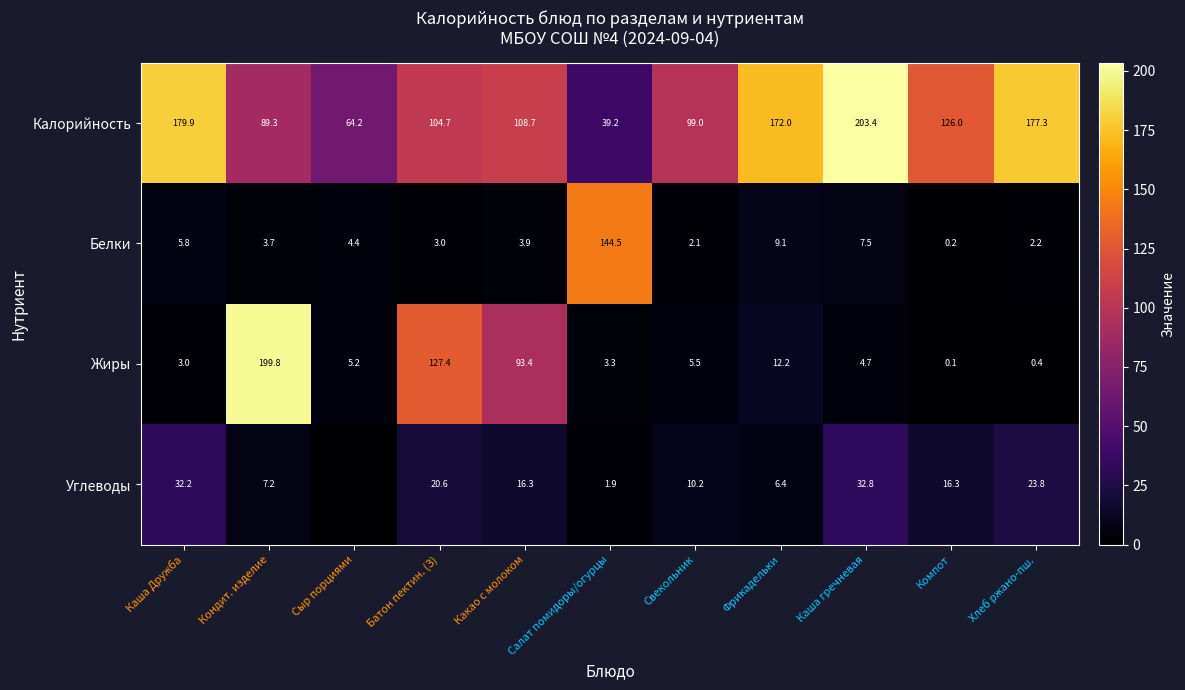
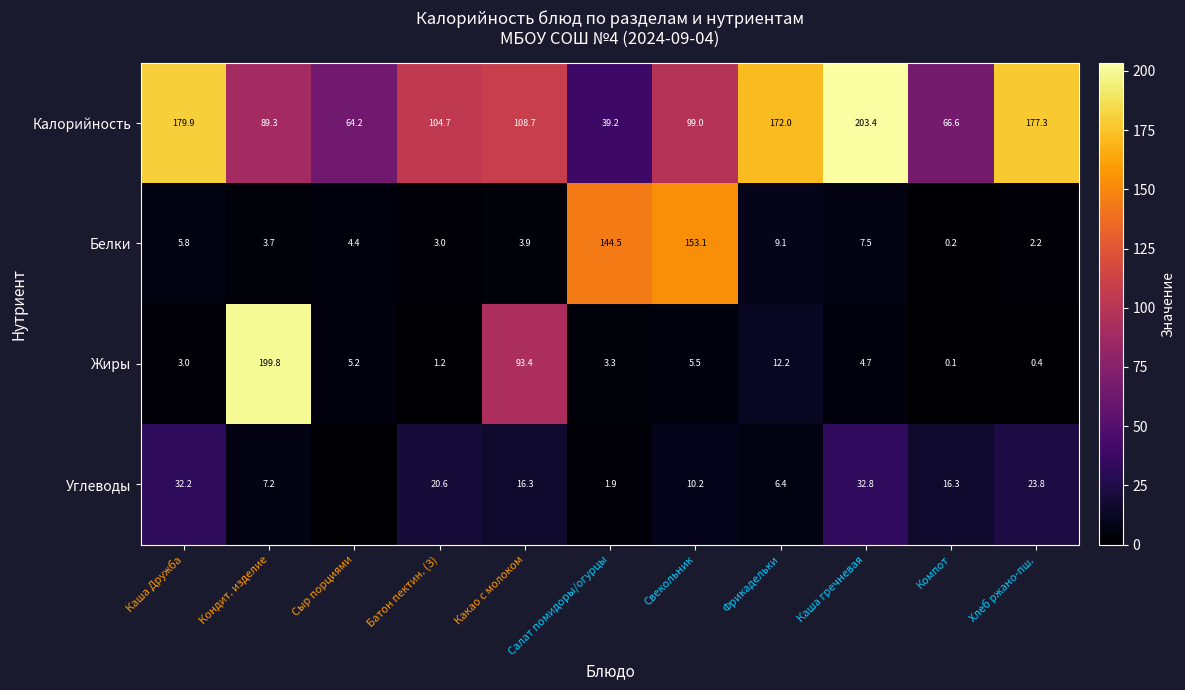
Калорийность, Компот: 126.0 -> 66.6
Белки, Свекольник: 2.1 -> 153.1
Жиры, Батон пектин. (З): 127.4 -> 1.2
